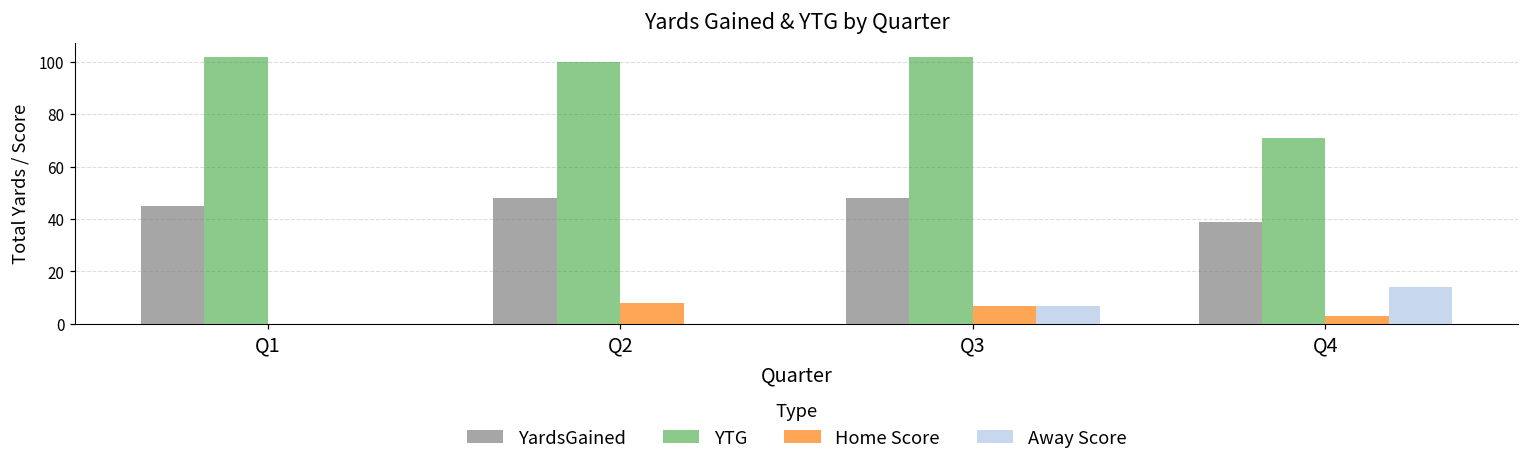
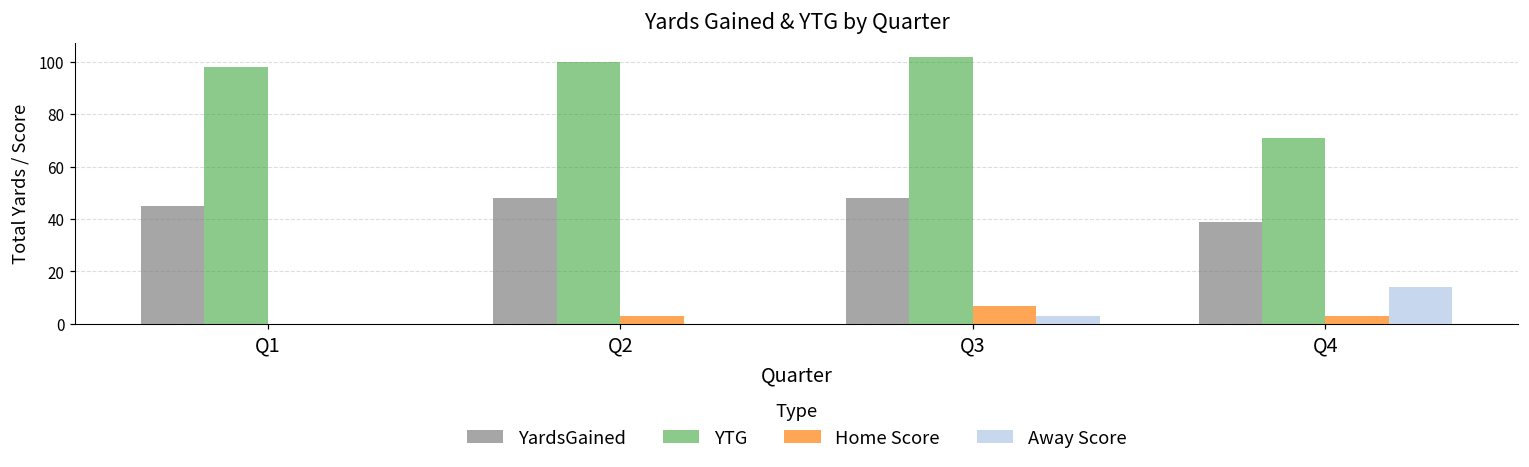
YTG, Q1: 102 -> 98
Home Score, Q2: 8 -> 3
Away Score, Q3: 7 -> 3
